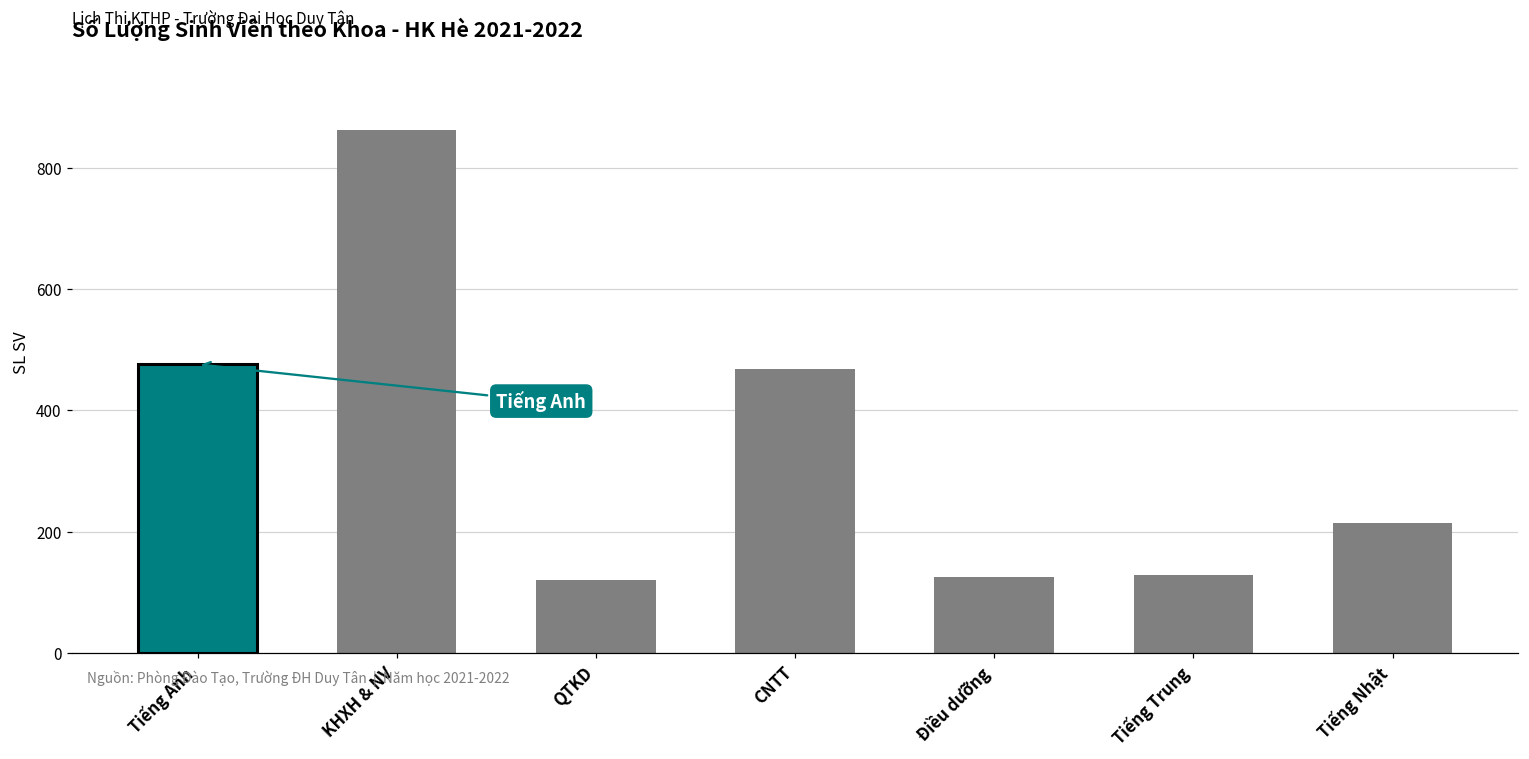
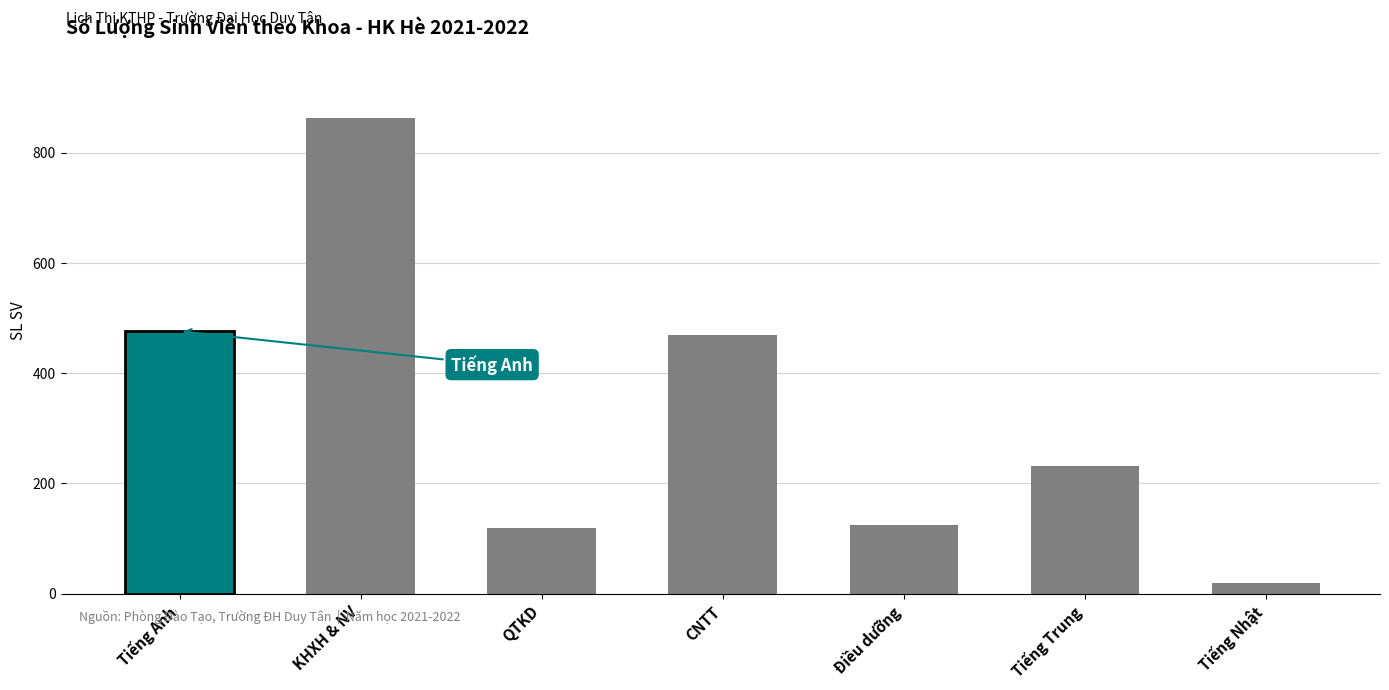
Tiếng Trung: 130 -> 230
Tiếng Nhật: 220 -> 20
